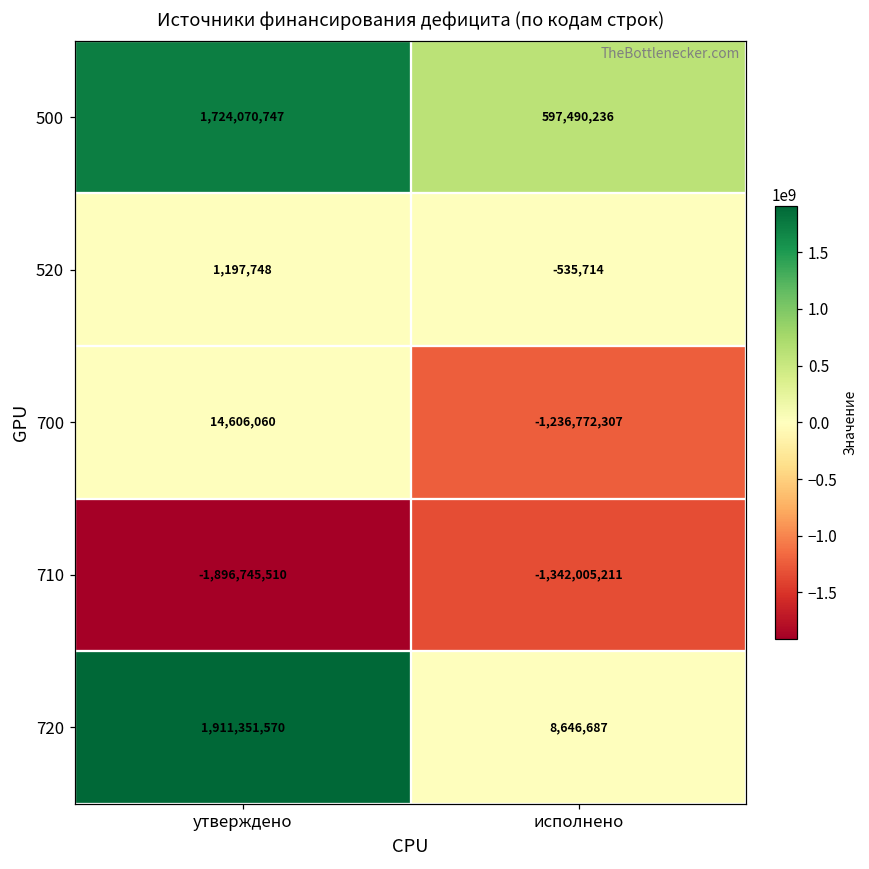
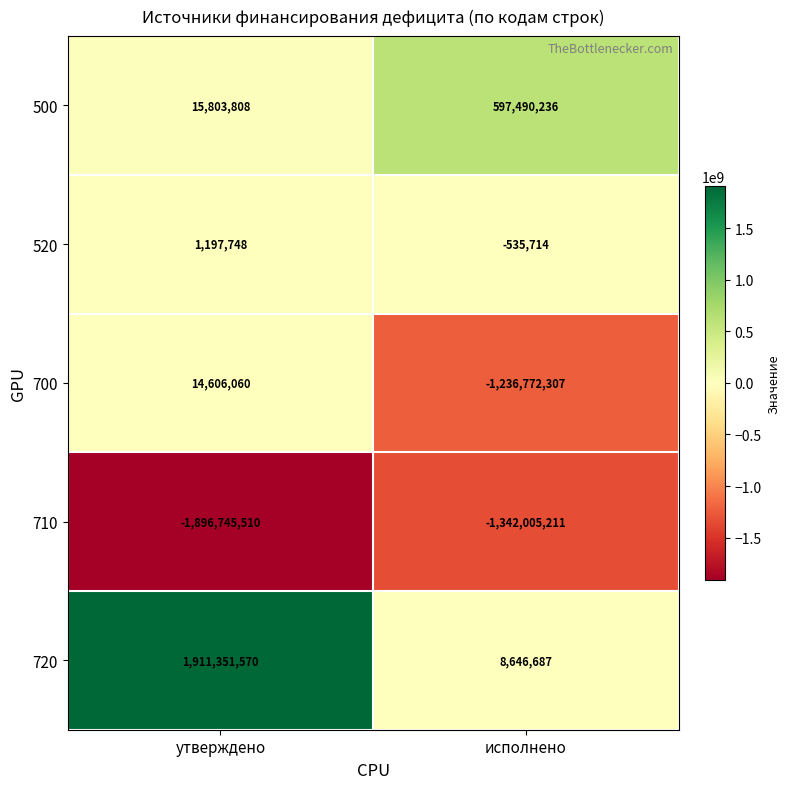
500, утверждено: 1,724,070,747 -> 15,803,808
